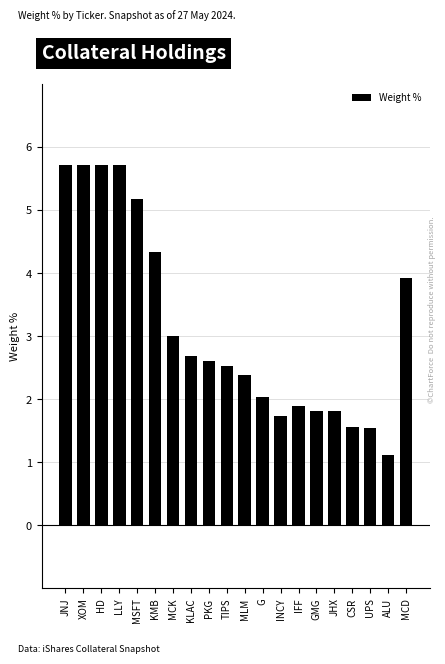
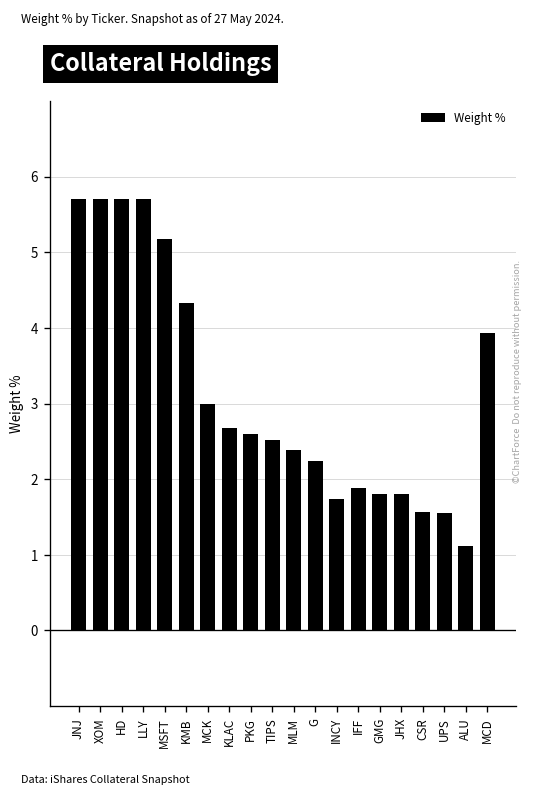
G: 2.0 -> 2.2
